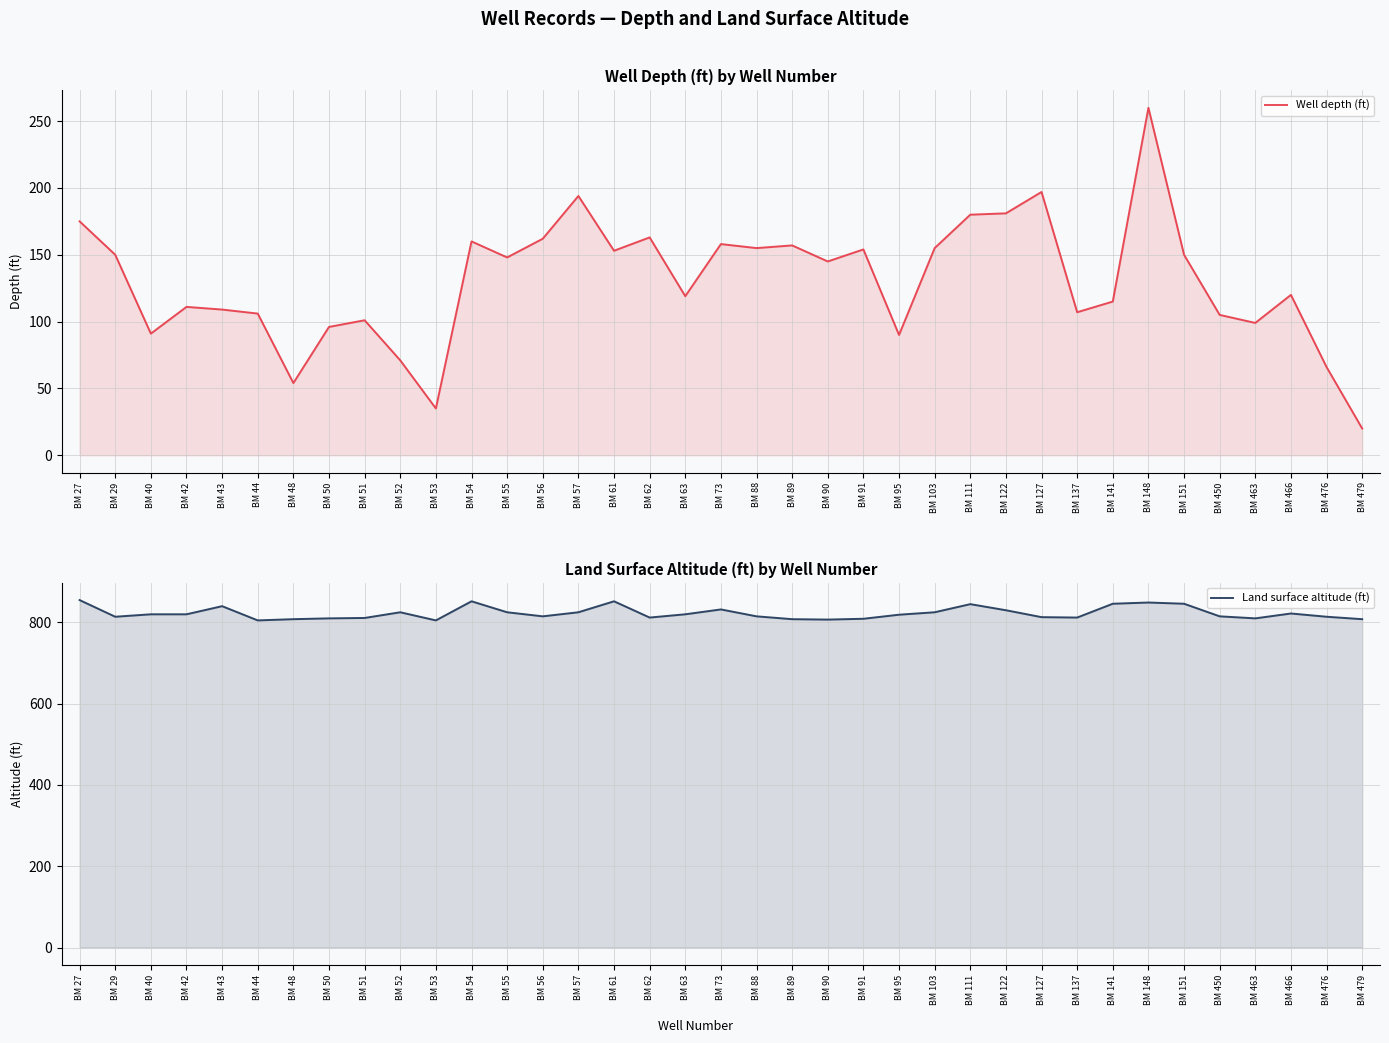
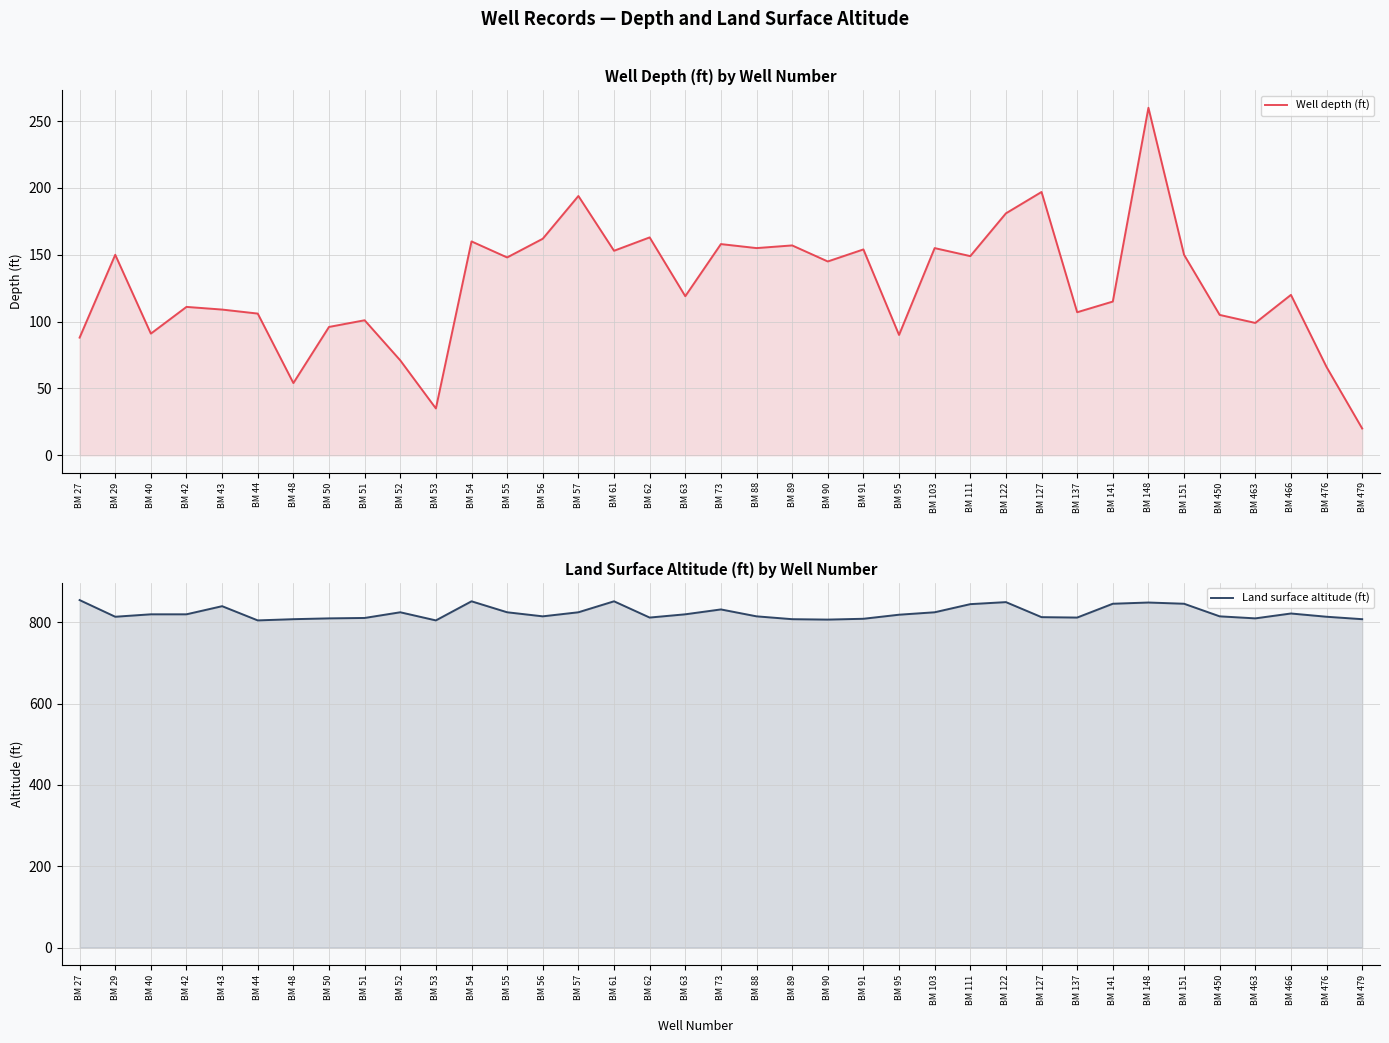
Well Depth (ft) by Well Number, BM 27: 175 -> 88
Well Depth (ft) by Well Number, BM 111: 180 -> 149
Land Surface Altitude (ft) by Well Number, BM 122: 830 -> 850
